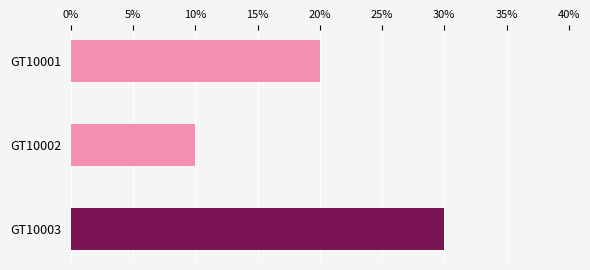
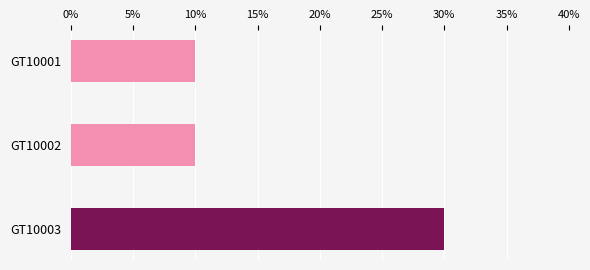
GT10001: 20.0% -> 10.0%
